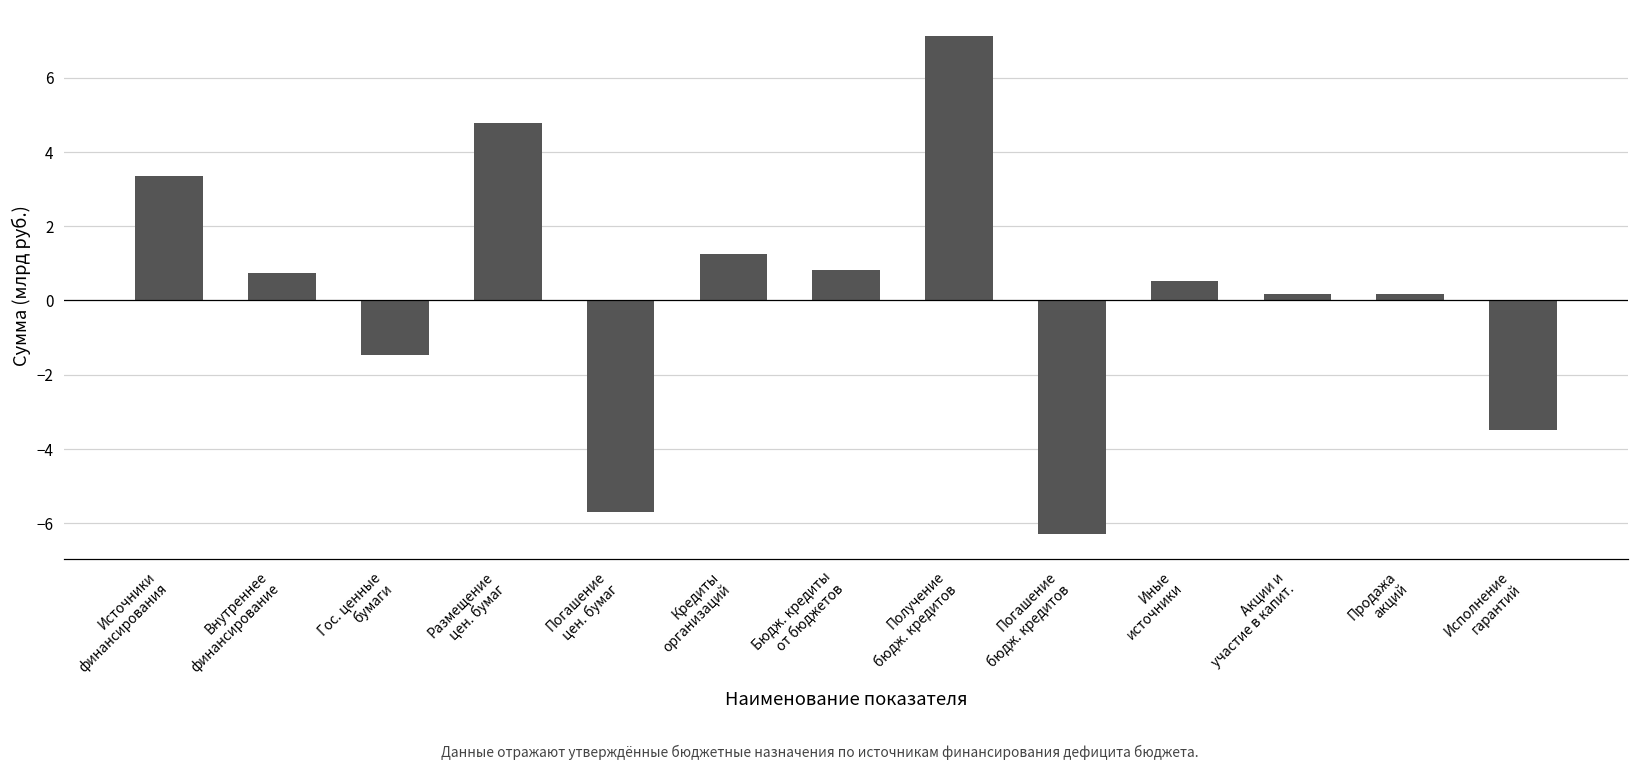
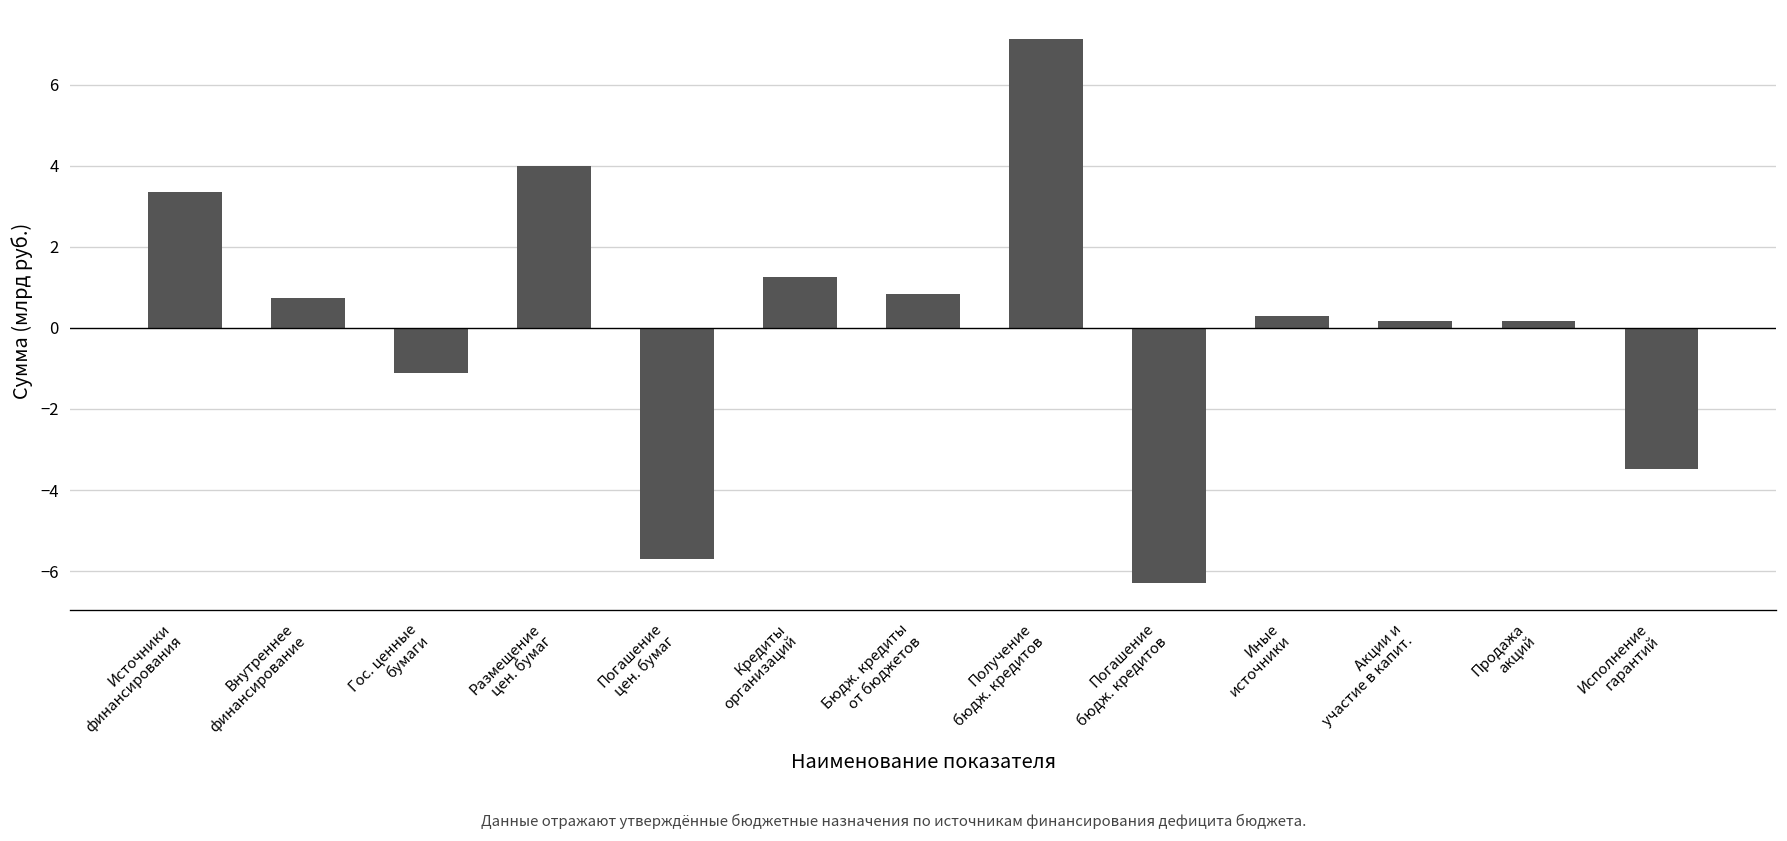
Гос. ценные бумаги: -1.5 -> -1.1
Размещение цен. бумаг: 4.8 -> 4.0
Иные источники: 0.5 -> 0.3
